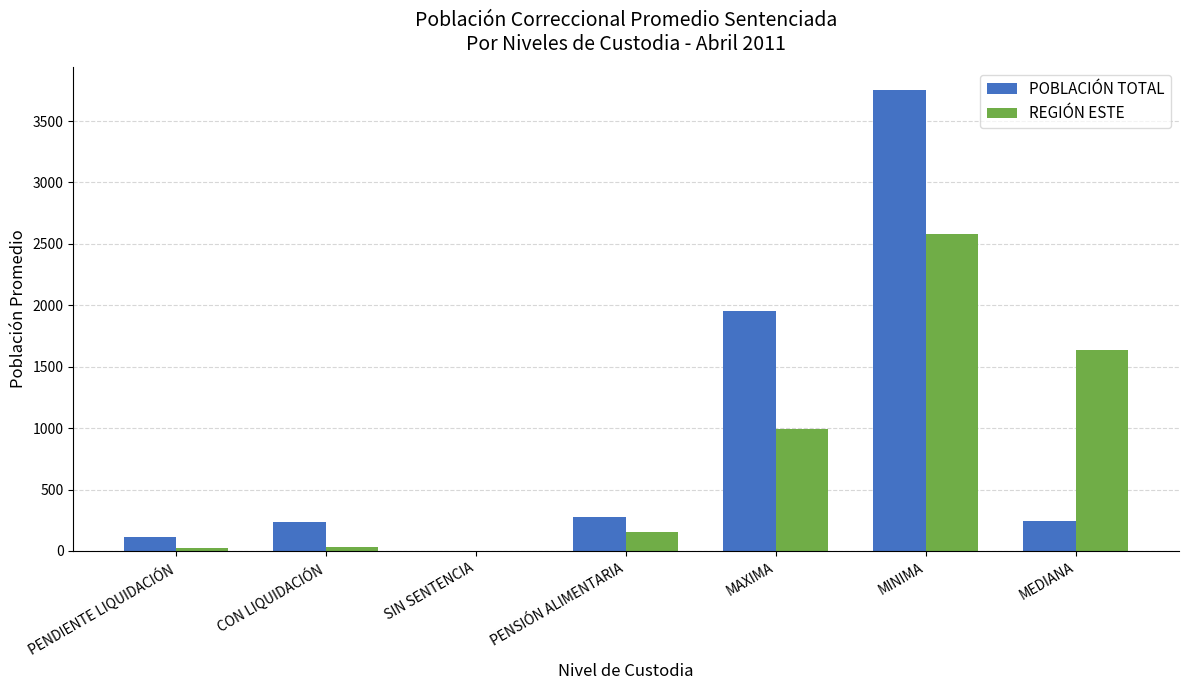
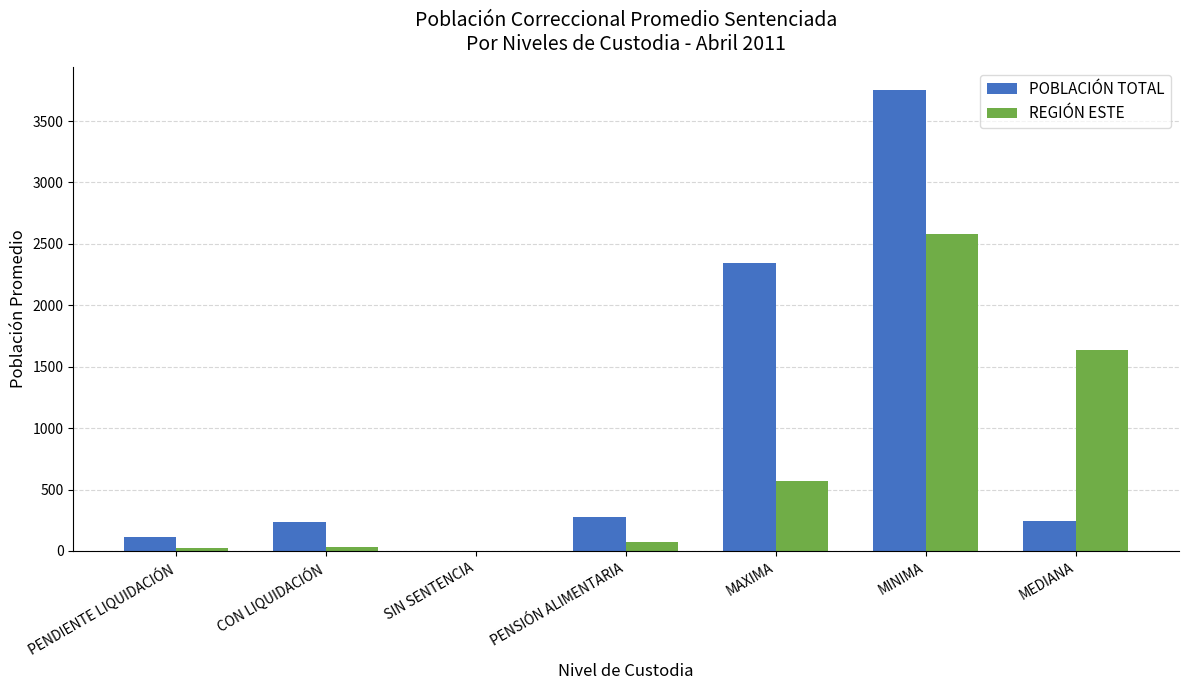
REGIÓN ESTE, PENSIÓN ALIMENTARIA: 160 -> 70
POBLACIÓN TOTAL, MAXIMA: 1950 -> 2340
REGIÓN ESTE, MAXIMA: 990 -> 570
